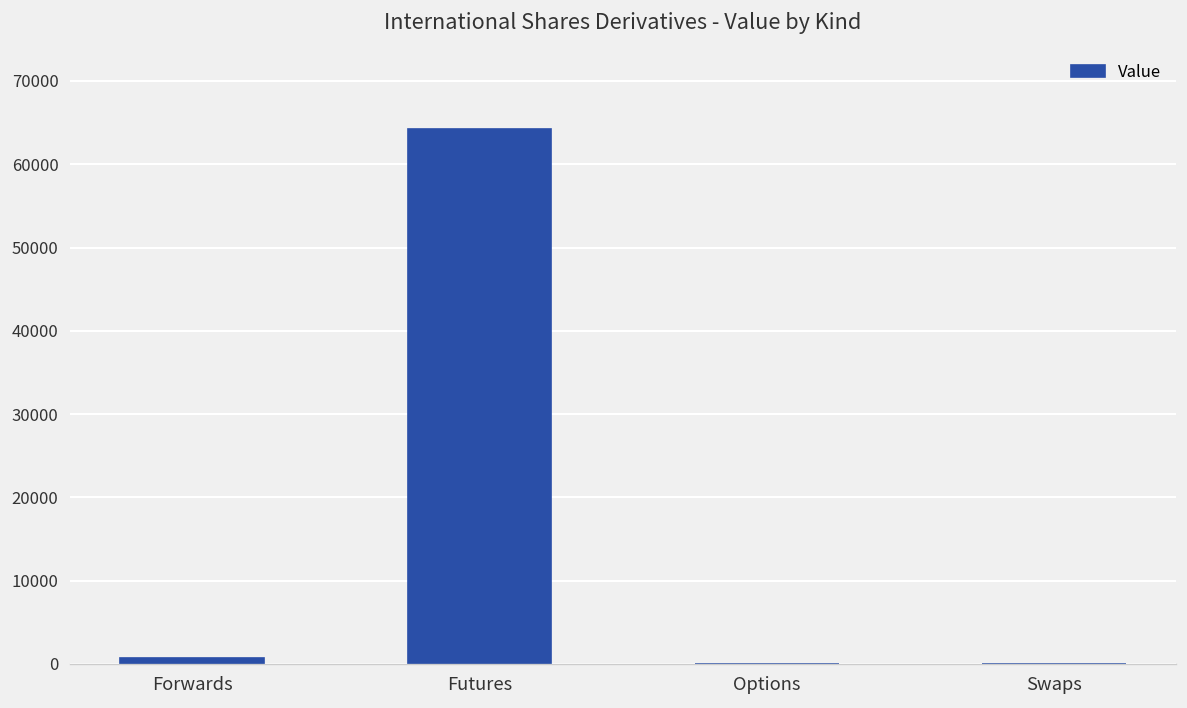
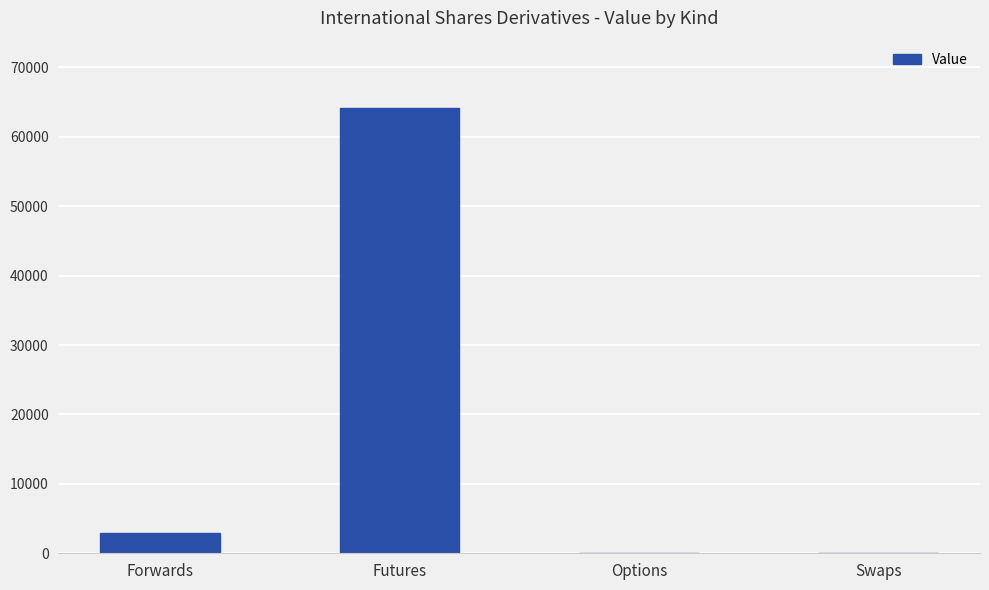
Forwards: 1000 -> 3000
